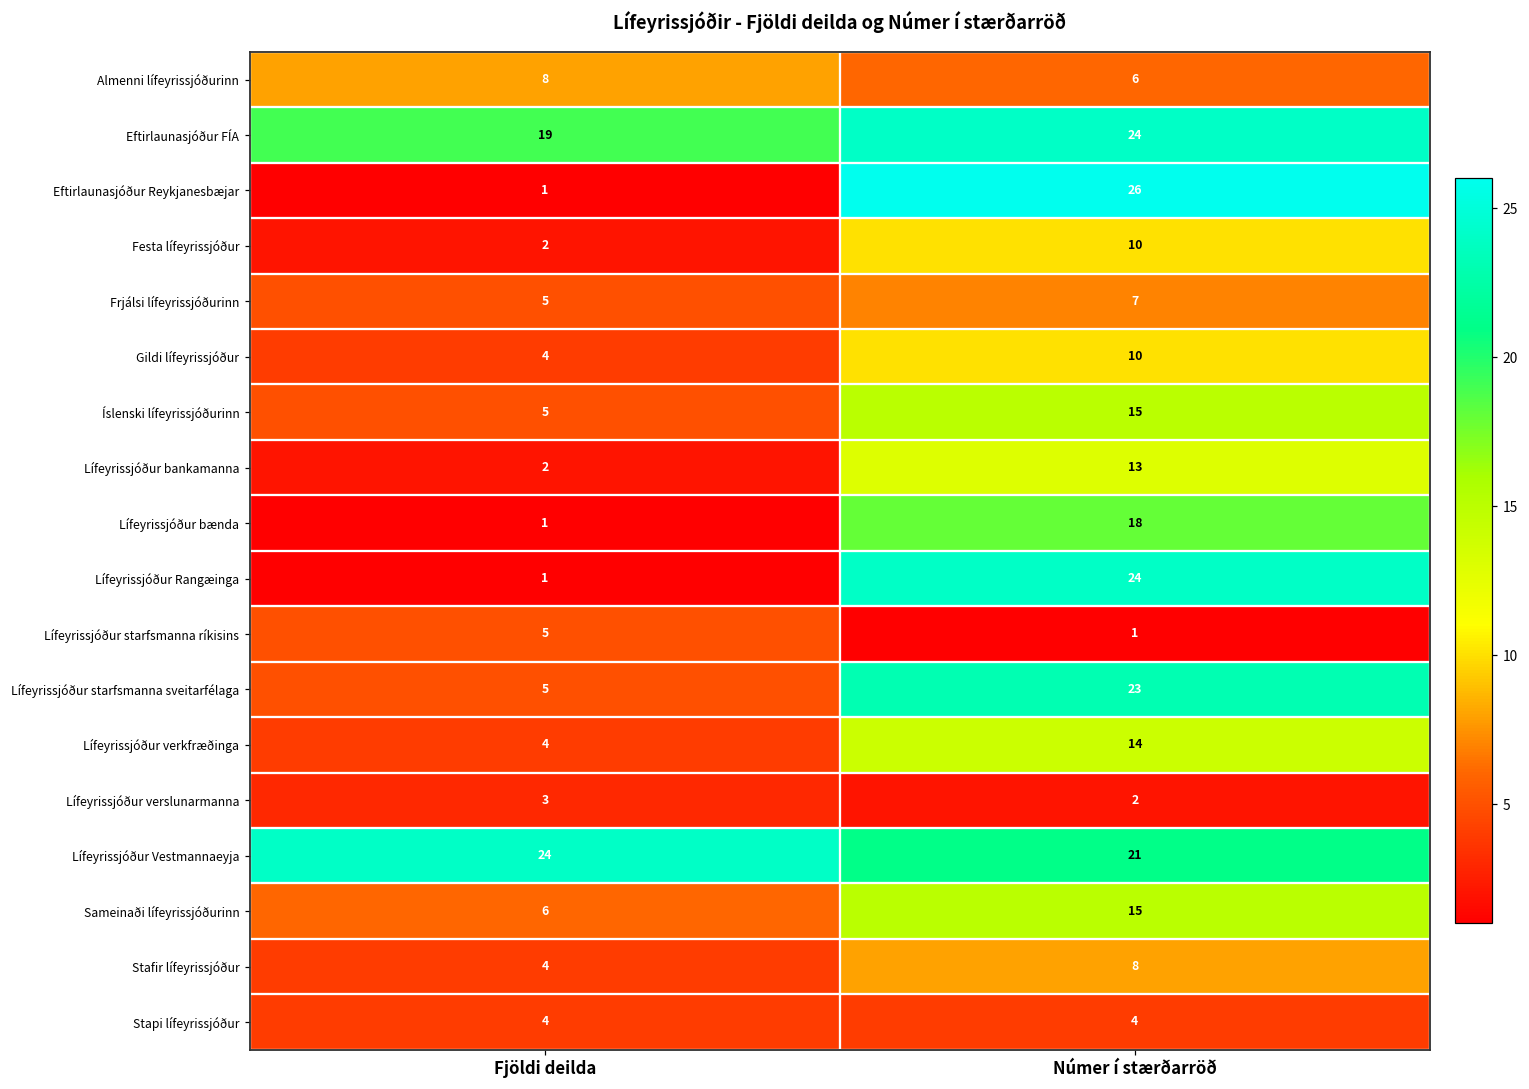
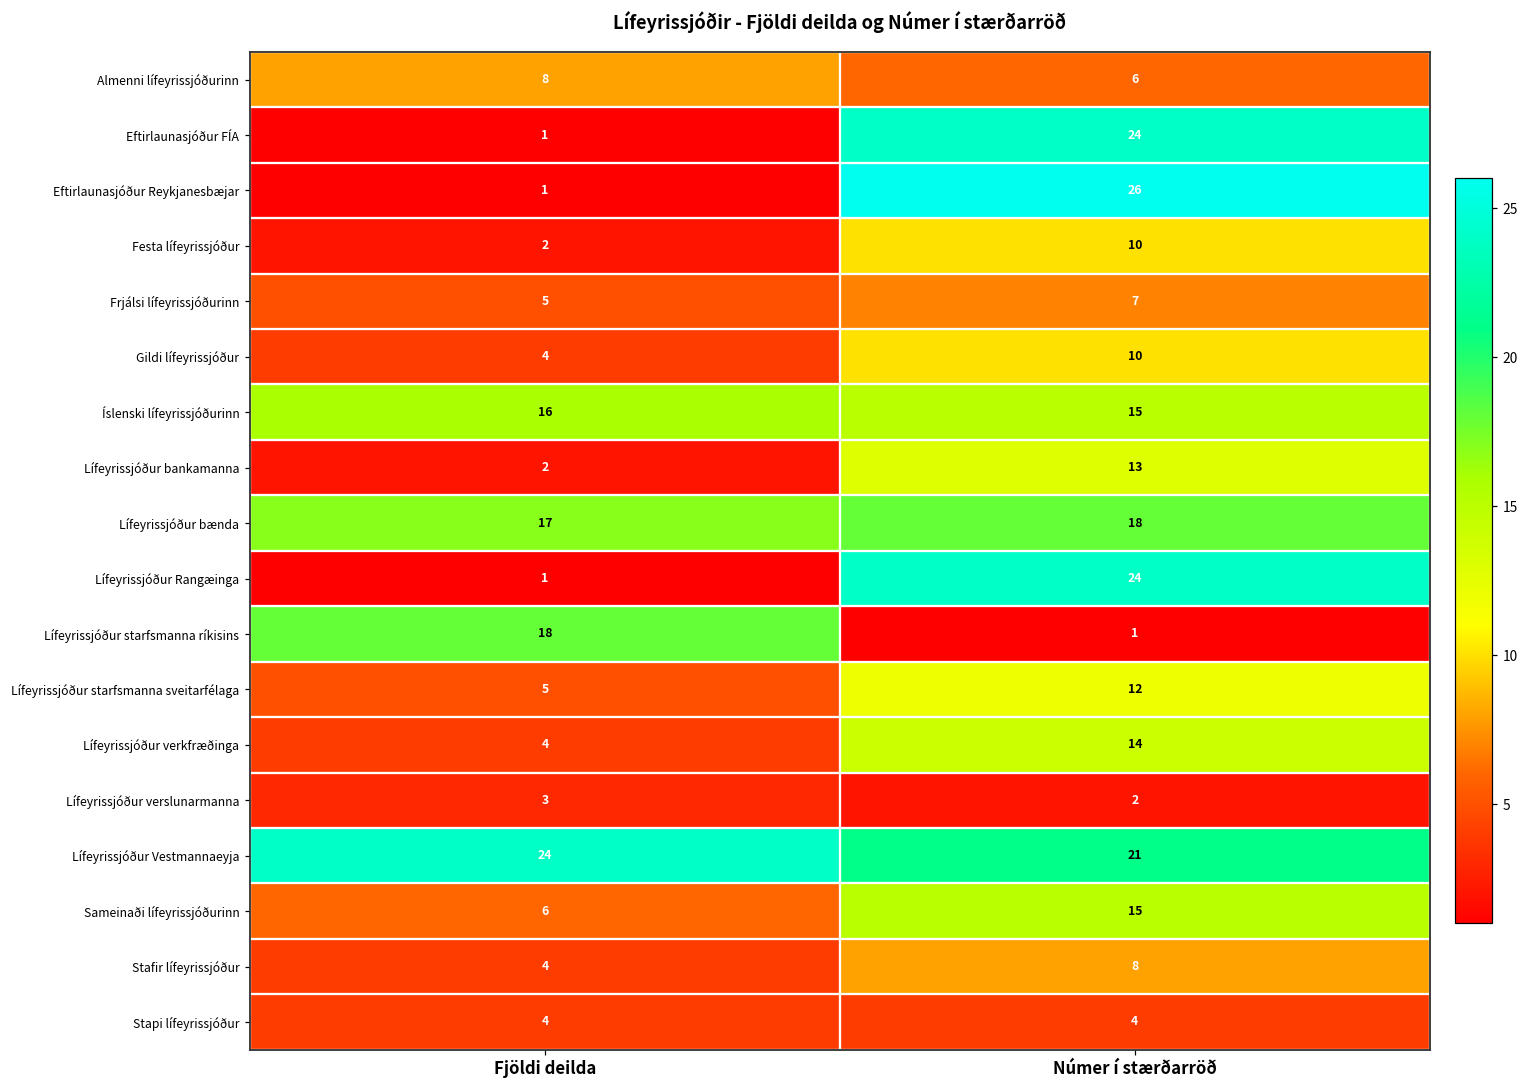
Eftirlaunasjóður FÍA, Fjöldi deilda: 19 -> 1
Íslenski lífeyrissjóðurinn, Fjöldi deilda: 5 -> 16
Lífeyrissjóður bænda, Fjöldi deilda: 1 -> 17
Lífeyrissjóður starfsmanna ríkisins, Fjöldi deilda: 5 -> 18
Lífeyrissjóður starfsmanna sveitarfélaga, Númer í stærðarröð: 23 -> 12
